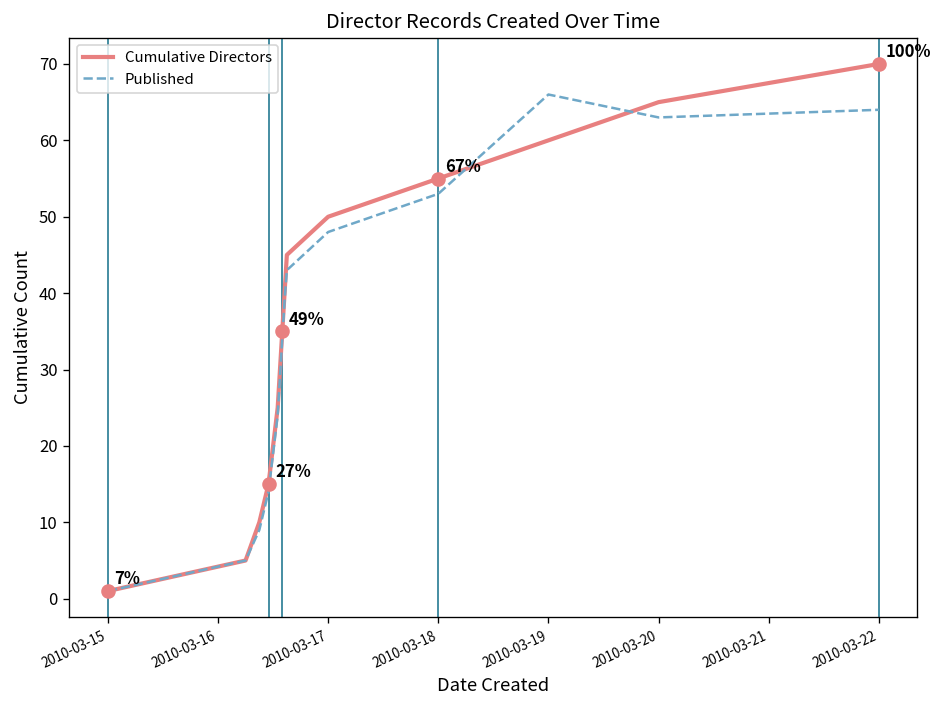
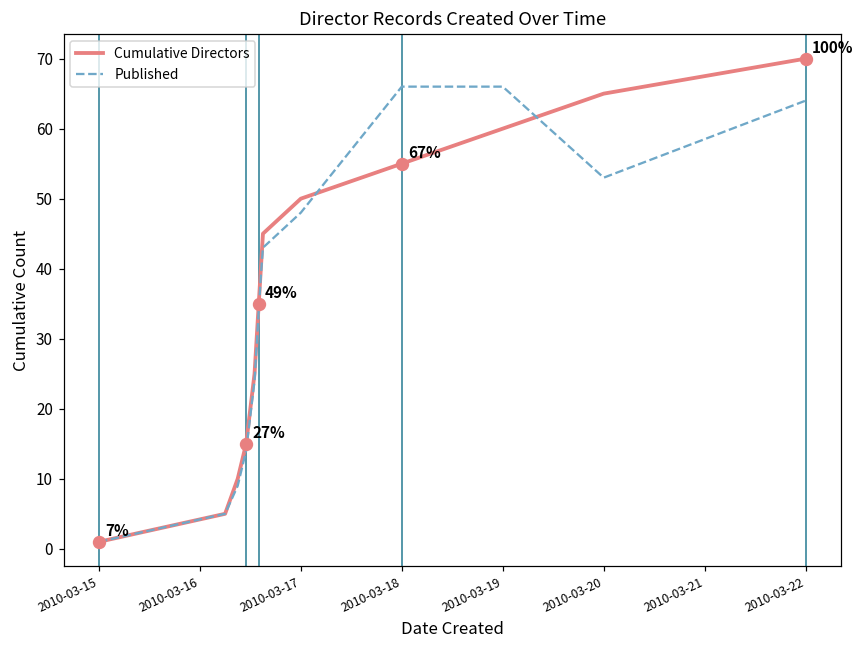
Published, 2010-03-18: 53 -> 66
Published, 2010-03-20: 63 -> 53
